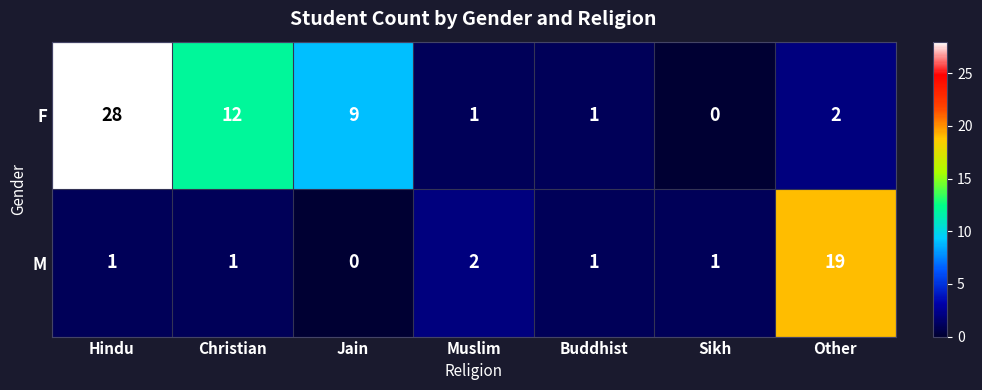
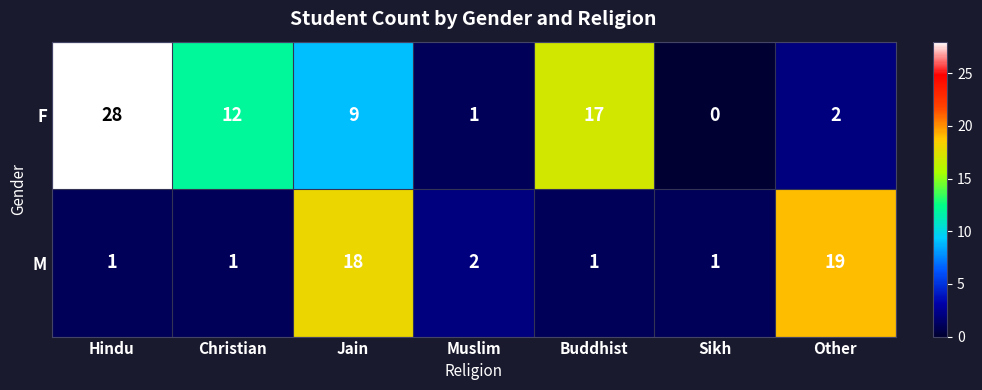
F, Buddhist: 1 -> 17
M, Jain: 0 -> 18
